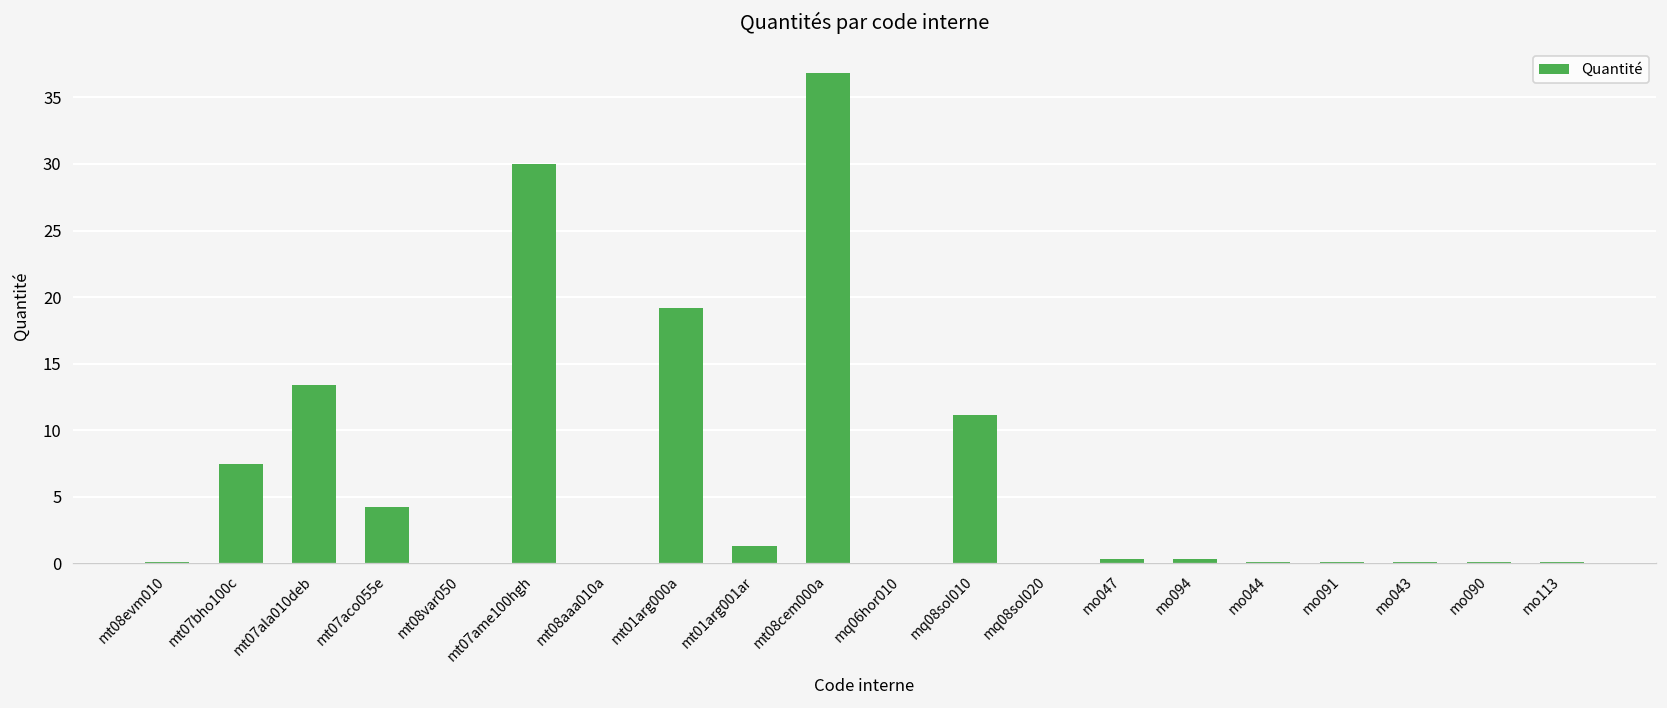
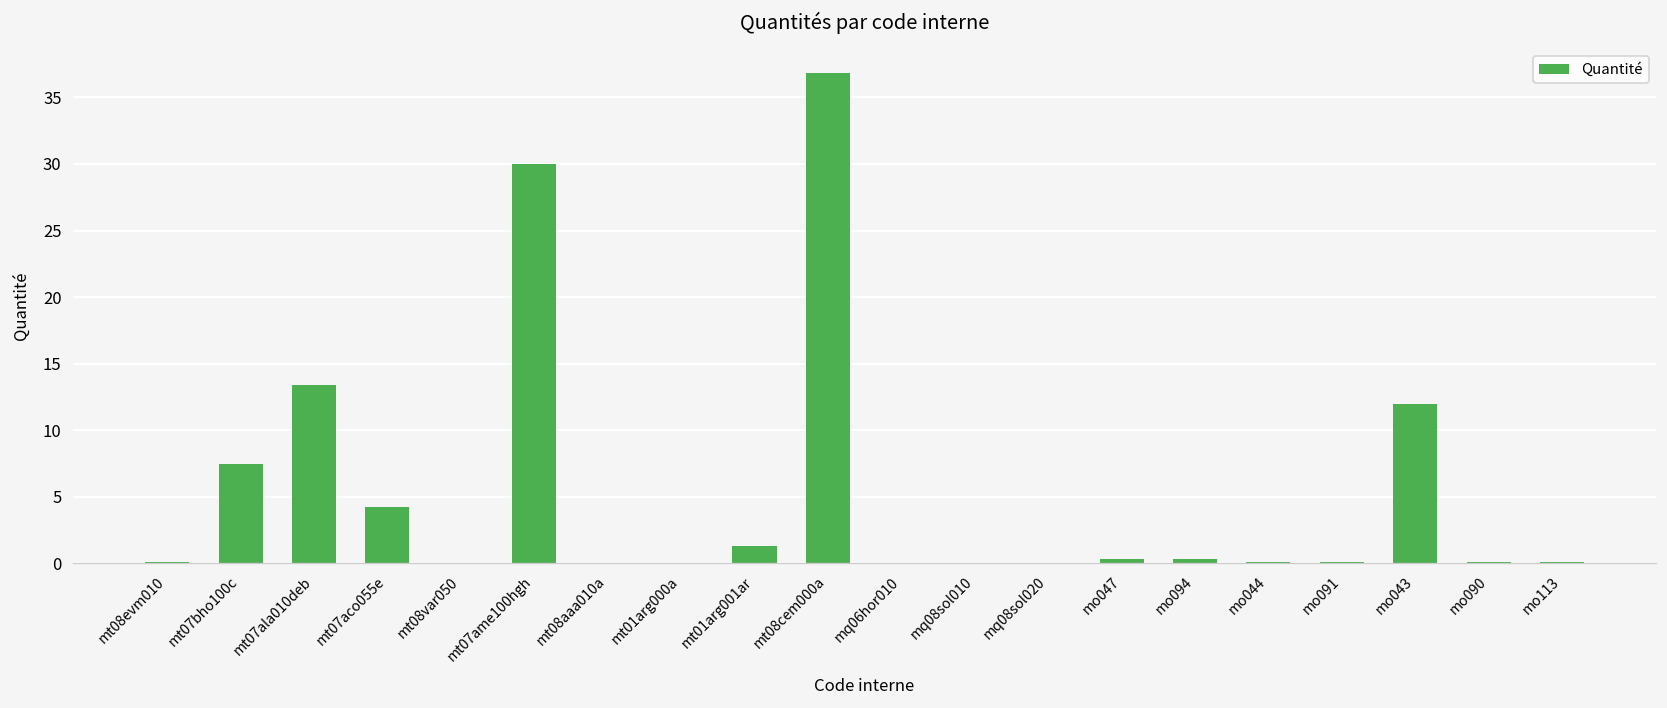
mt01arg000a: 19.2 -> 0.0
mq08sol010: 11.2 -> 0.0
mo043: 0.1 -> 12.0
